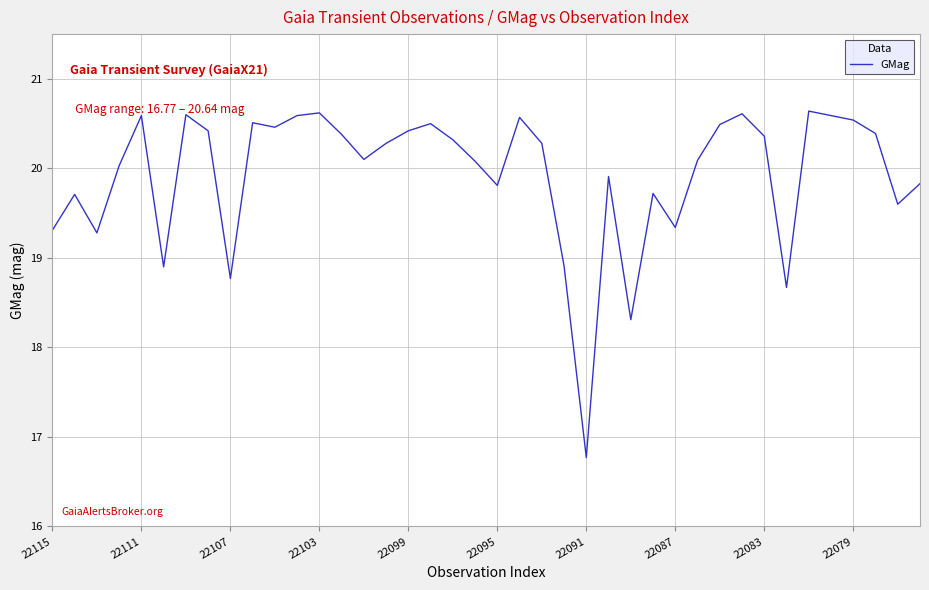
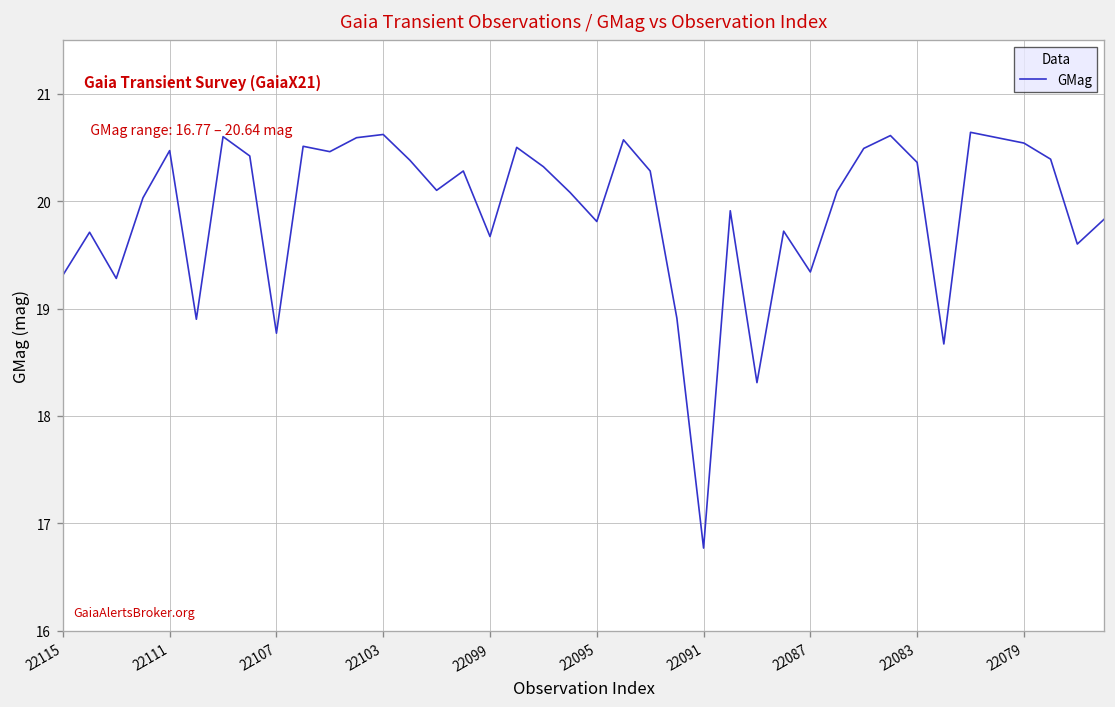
22111: 20.6 -> 20.5
22099: 20.4 -> 19.7
